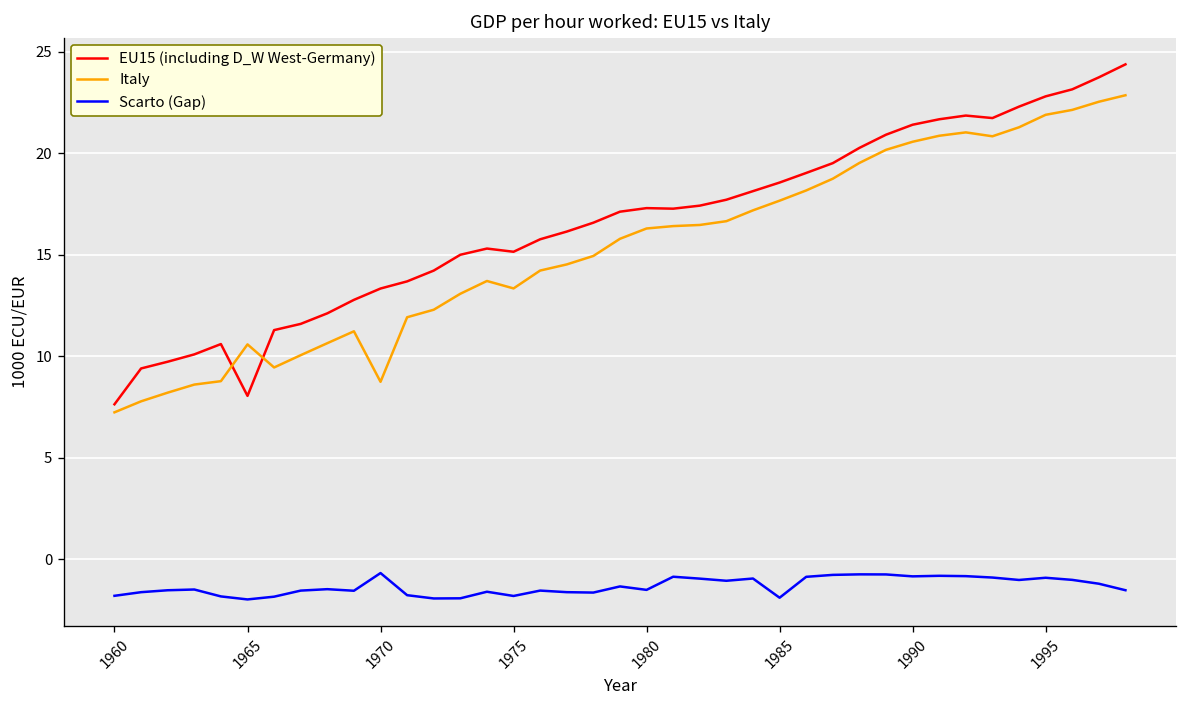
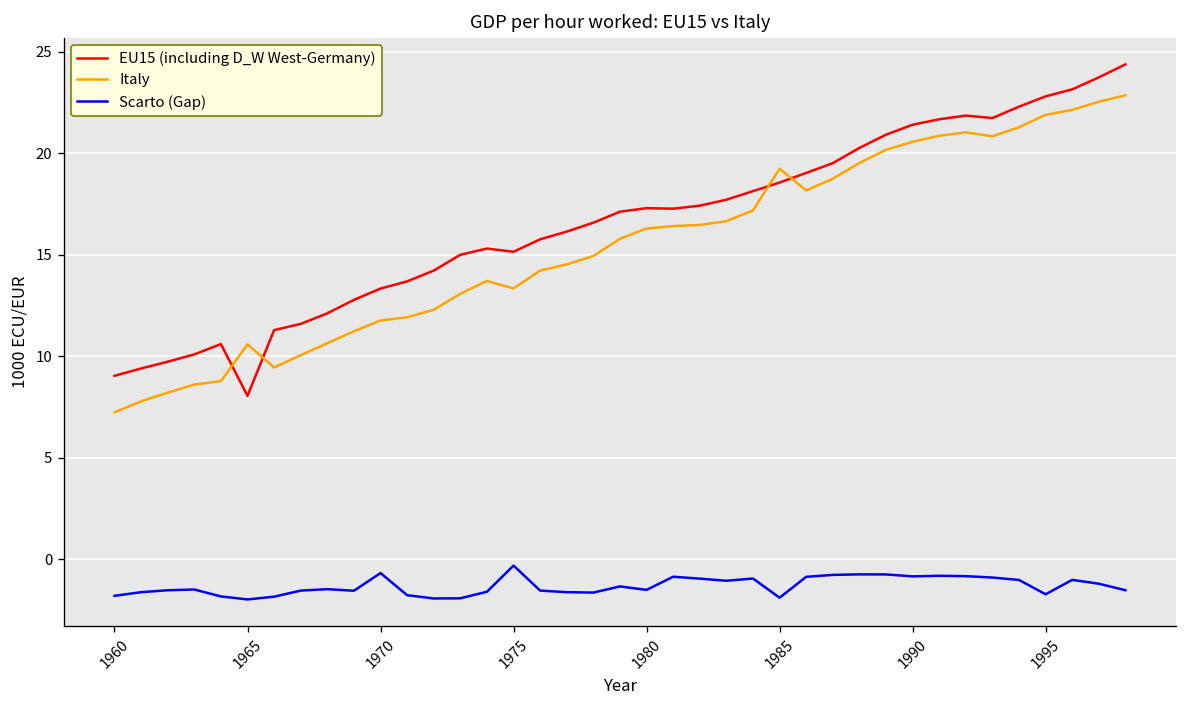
EU15 (including D_W West-Germany), 1960: 7.6 -> 9.0
Italy, 1970: 8.7 -> 11.8
Scarto (Gap), 1975: -1.8 -> -0.3
Italy, 1985: 17.7 -> 19.2
Scarto (Gap), 1995: -0.9 -> -1.7
